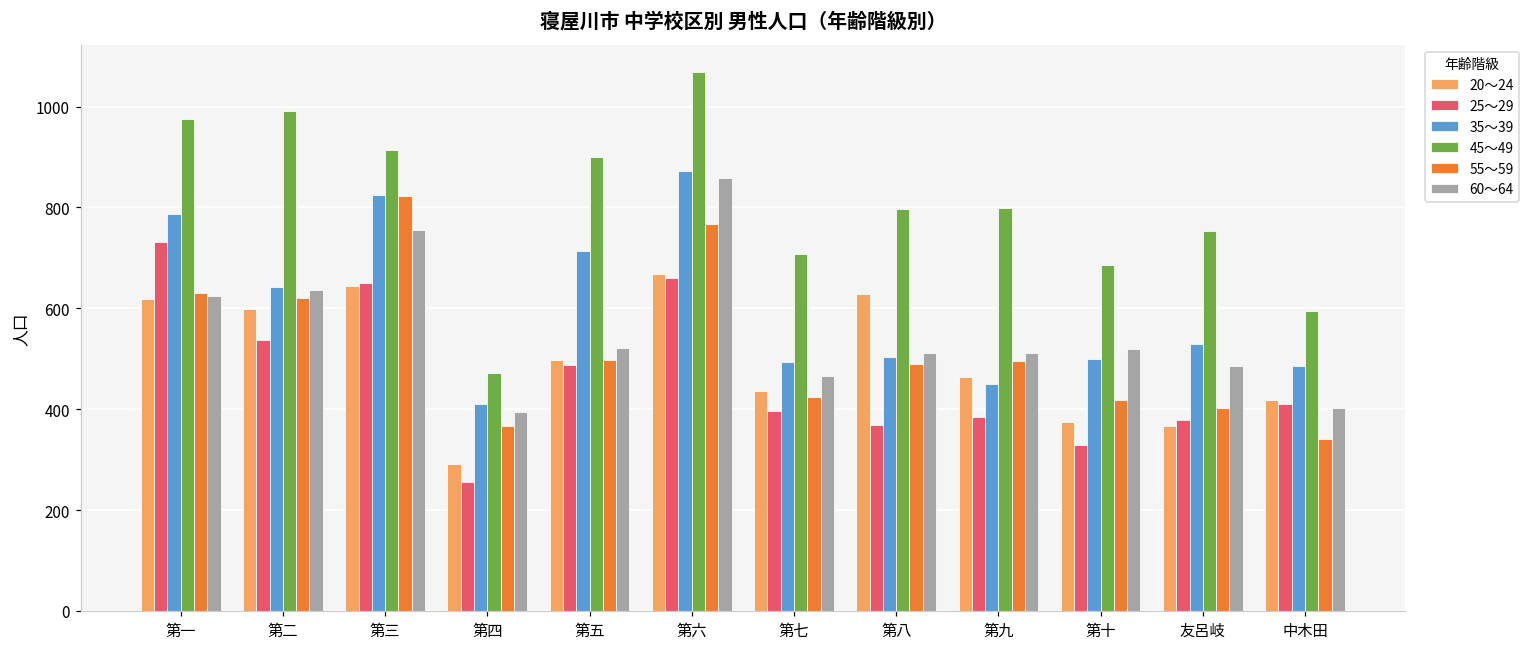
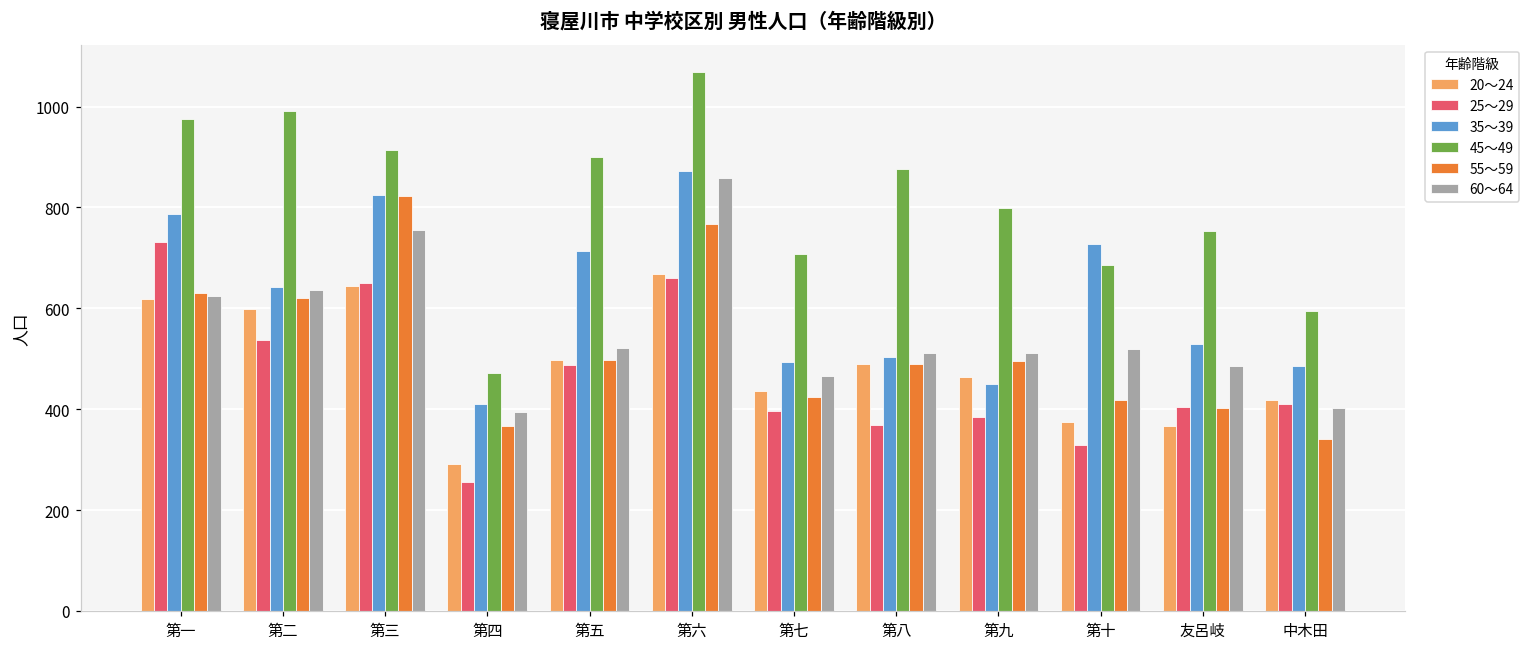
20～24, 第八: 630 -> 490
45～49, 第八: 800 -> 880
35～39, 第十: 500 -> 730
25～29, 友呂岐: 380 -> 400
